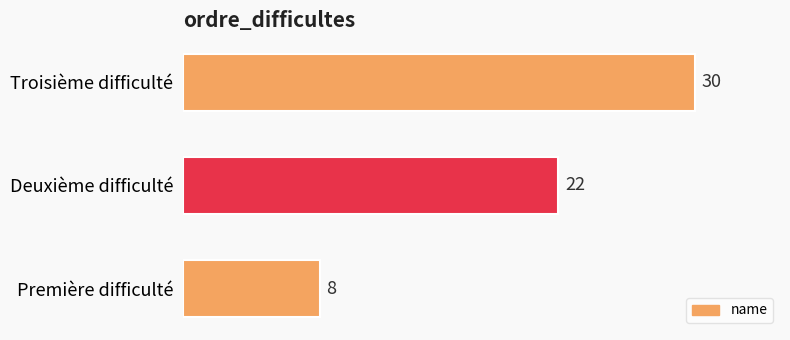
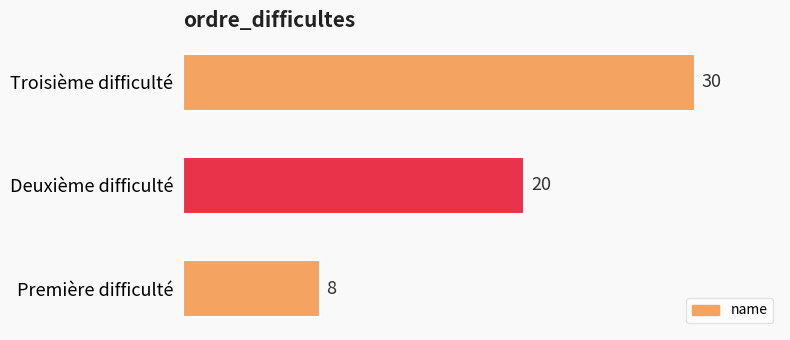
Deuxième difficulté: 22 -> 20
